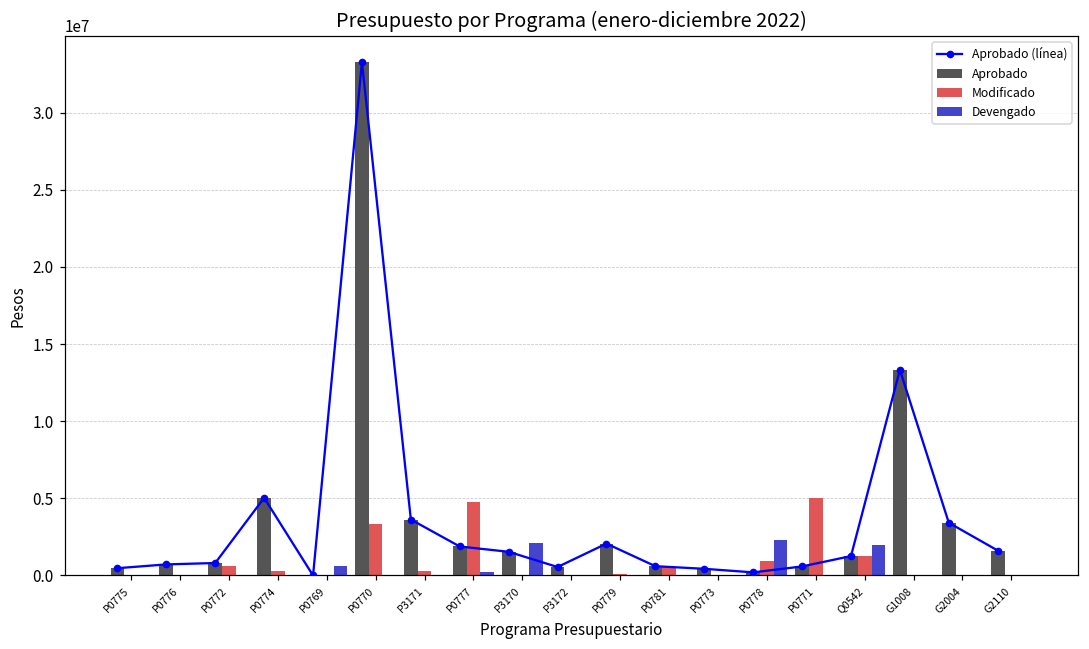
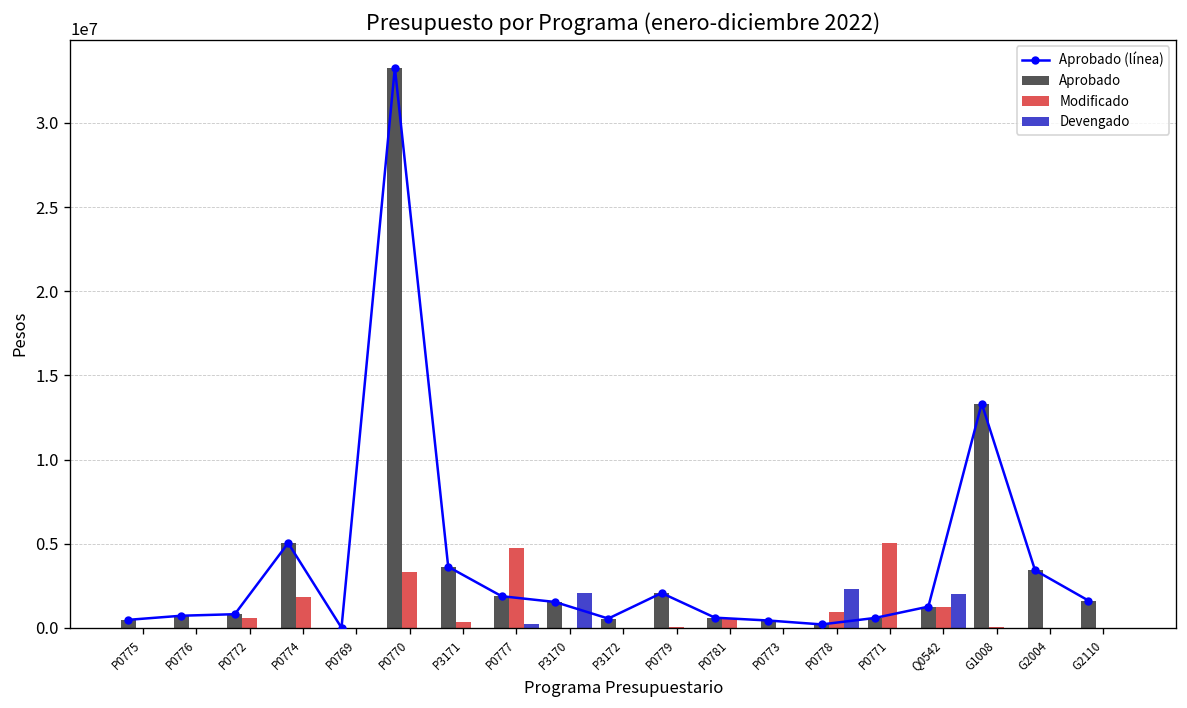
Modificado, P0774: 300000 -> 1900000
Devengado, P0769: 600000 -> 0
